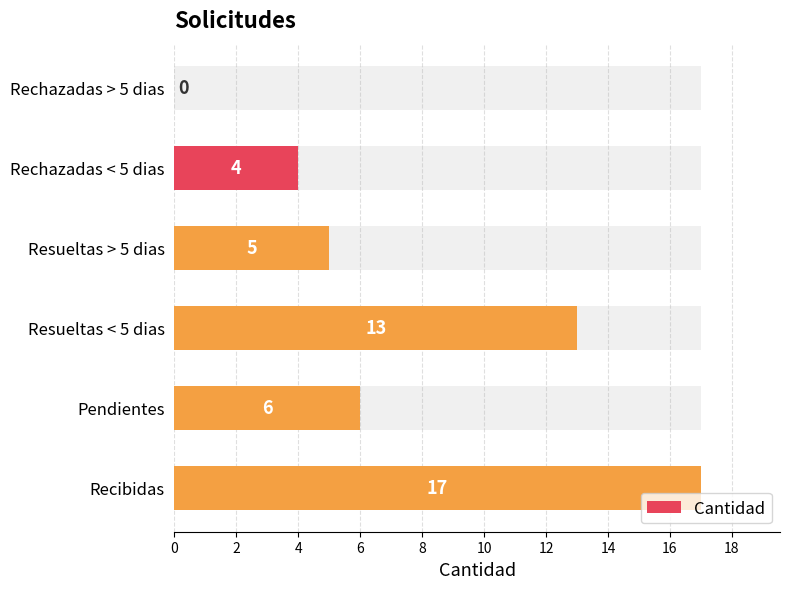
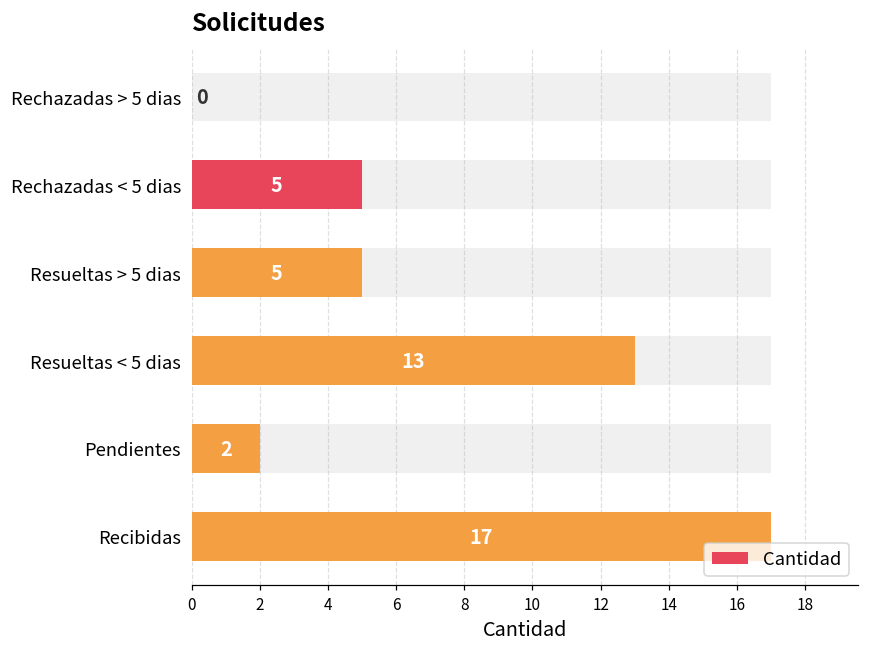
Cantidad, Rechazadas < 5 dias: 4 -> 5
Cantidad, Pendientes: 6 -> 2
